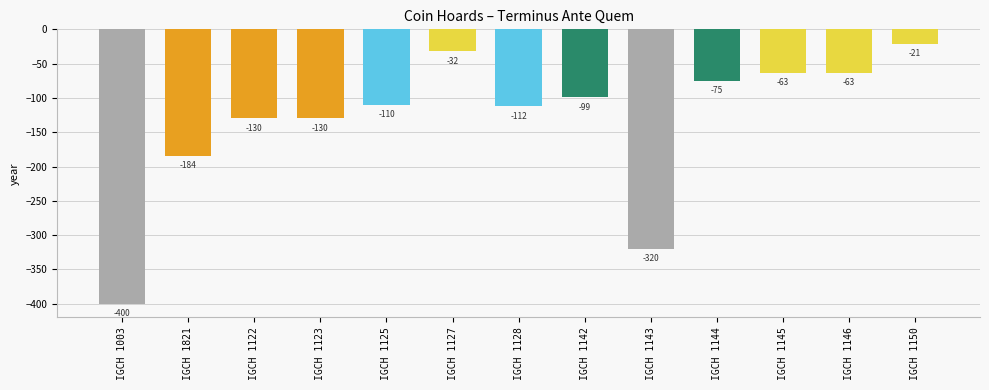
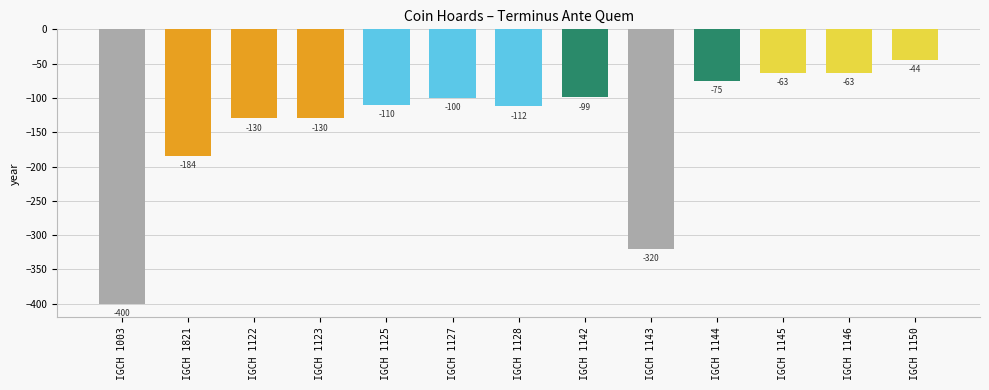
IGCH 1127: -32 -> -100
IGCH 1150: -21 -> -44
